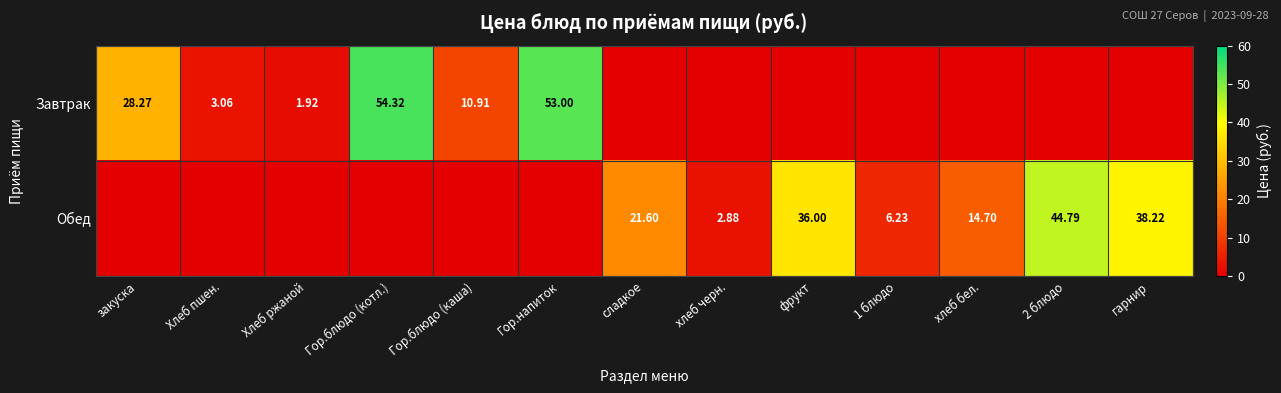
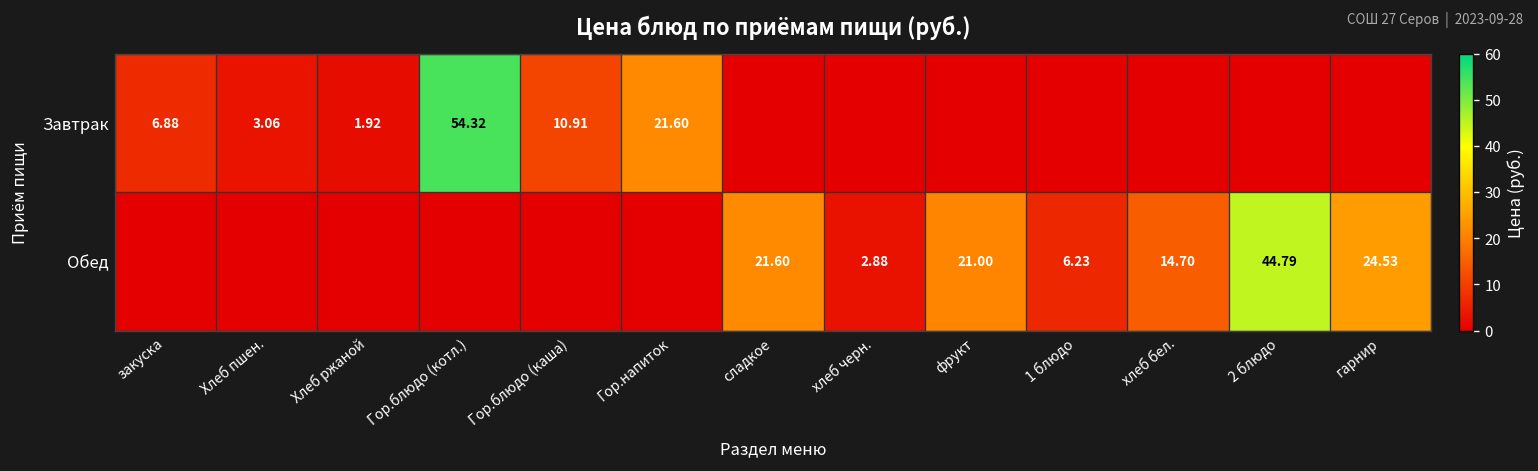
Завтрак, закуска: 28.27 -> 6.88
Завтрак, Гор.напиток: 53.00 -> 21.60
Обед, фрукт: 36.00 -> 21.00
Обед, гарнир: 38.22 -> 24.53
